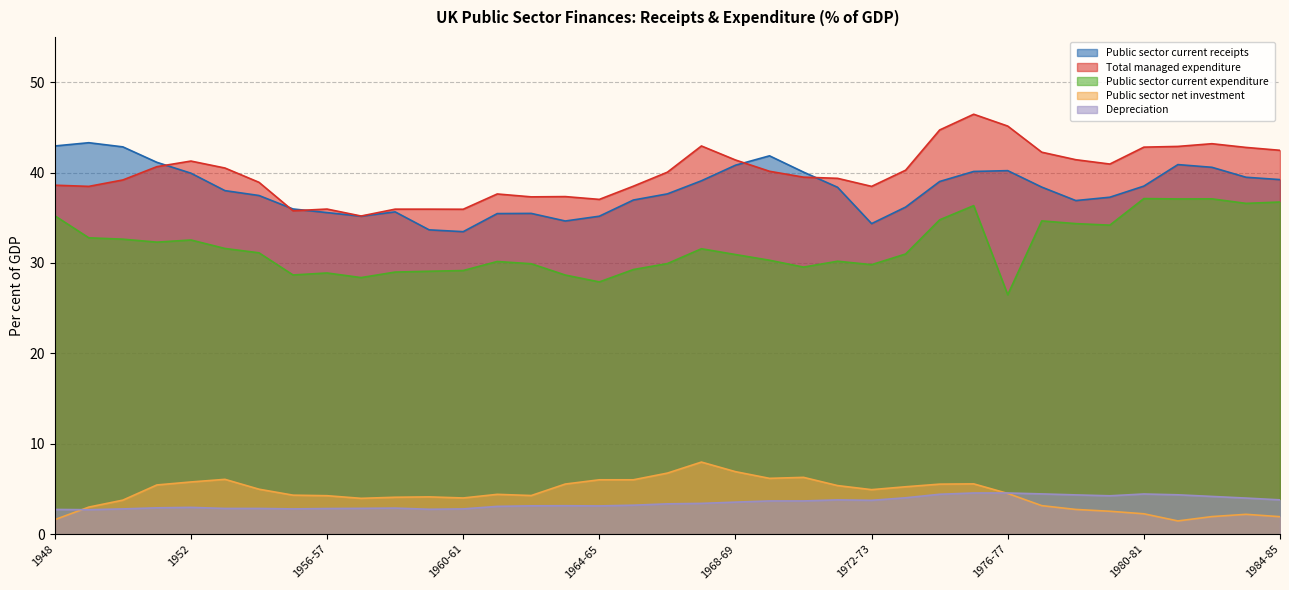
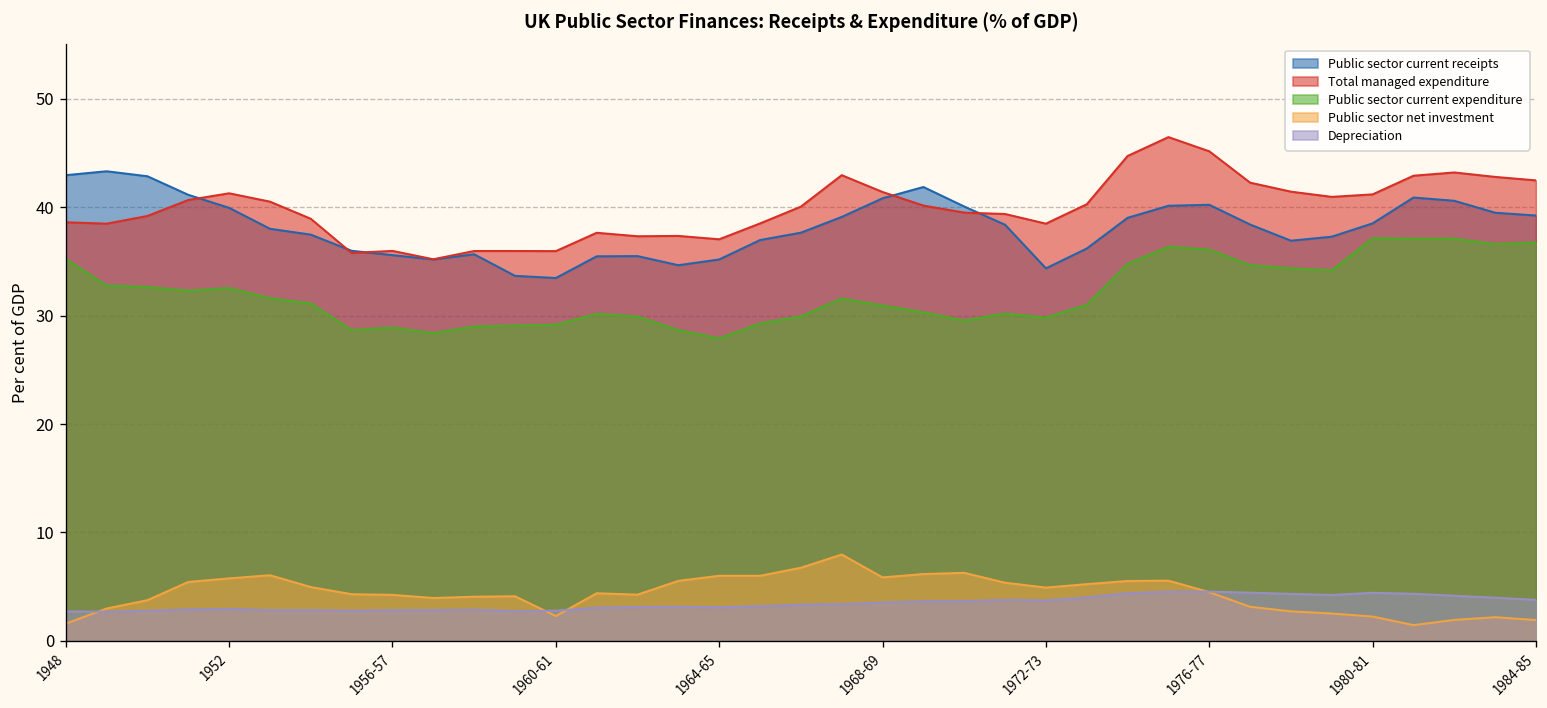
Public sector net investment, 1960-61: 4 -> 2
Public sector net investment, 1968-69: 7 -> 6
Public sector current expenditure, 1976-77: 26 -> 36
Total managed expenditure, 1980-81: 43 -> 41
